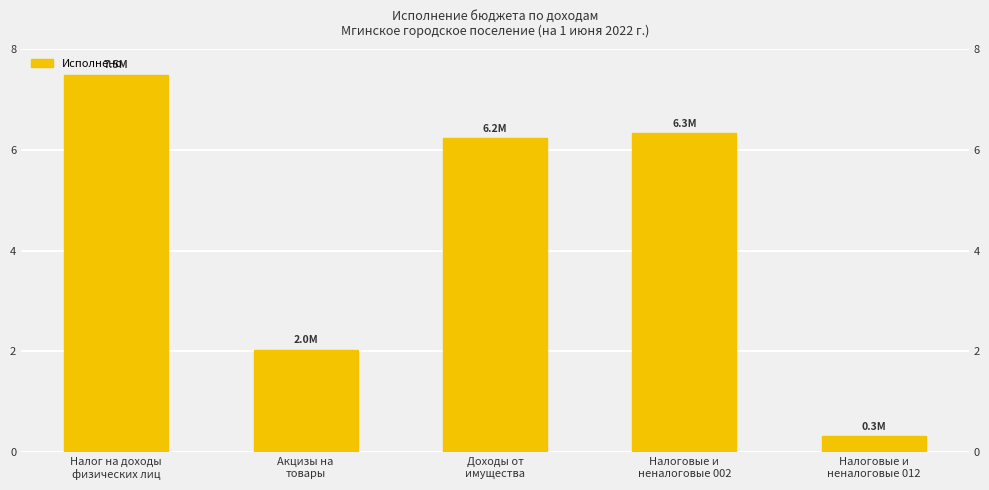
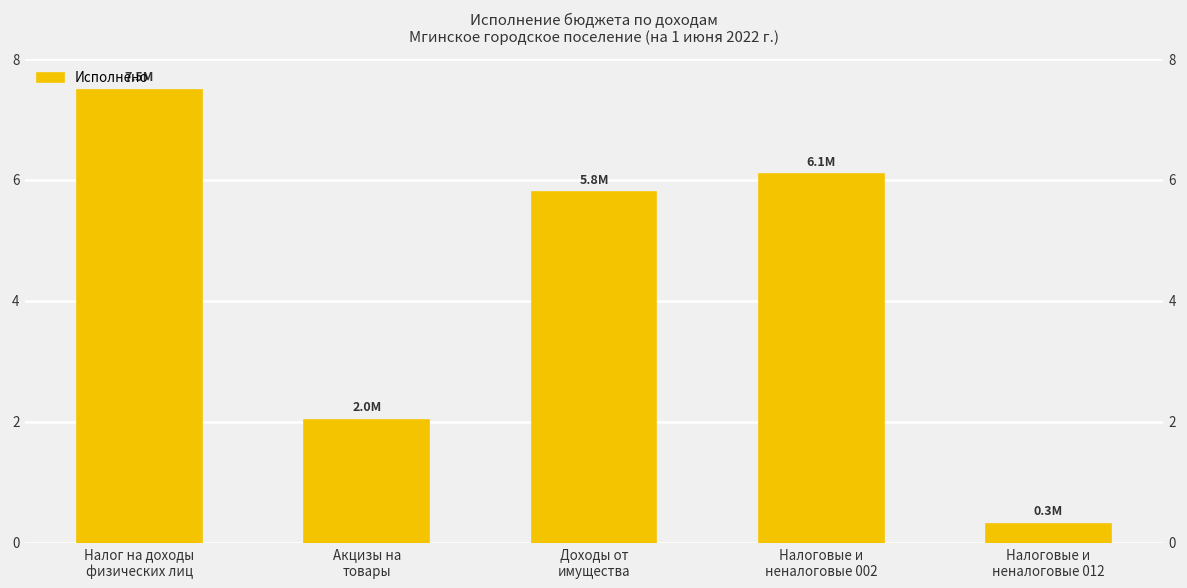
Доходы от имущества: 6.2М -> 5.8М
Налоговые и неналоговые 002: 6.3М -> 6.1М
